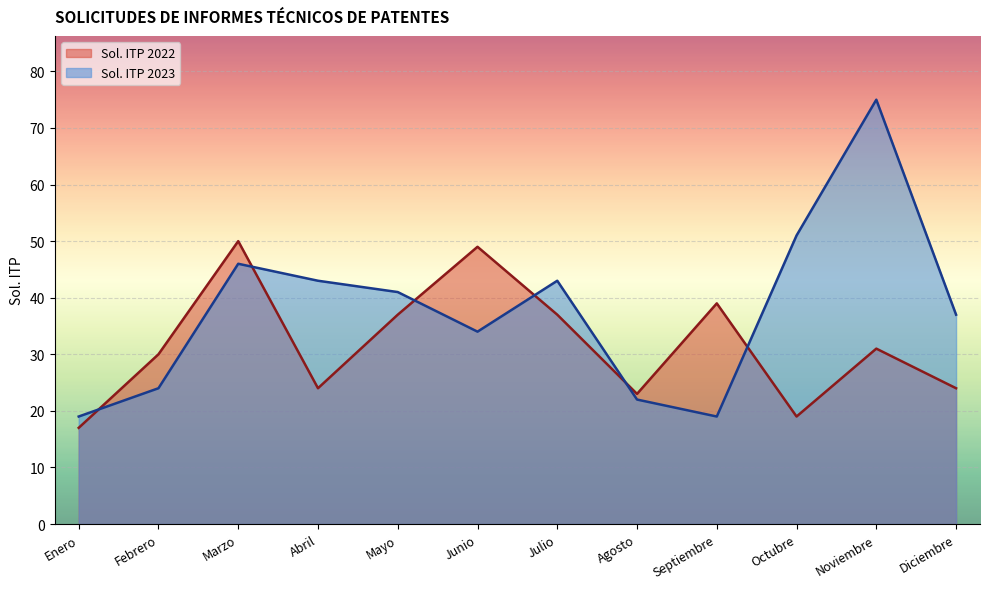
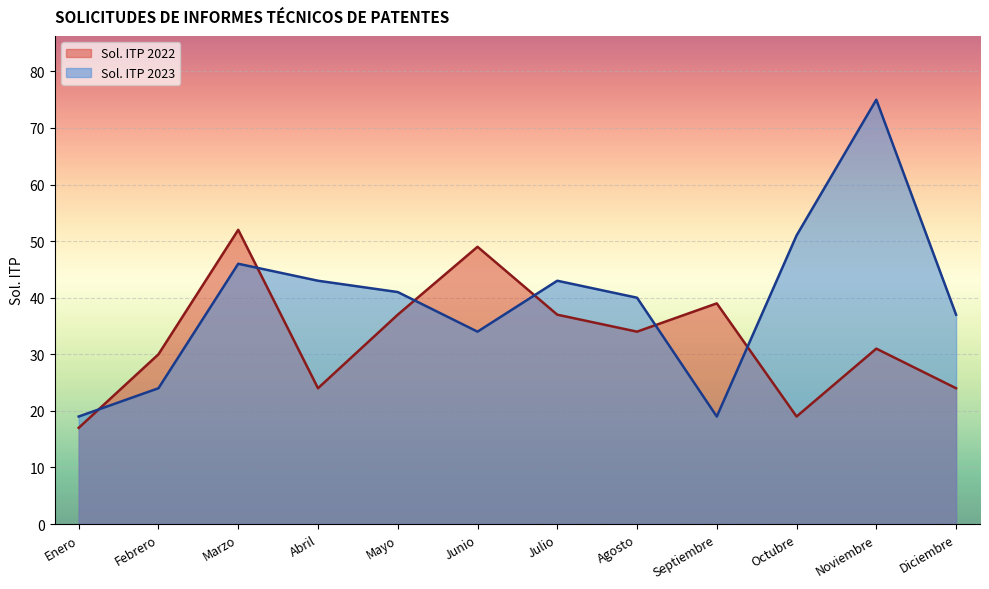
Sol. ITP 2022, Marzo: 50 -> 52
Sol. ITP 2022, Agosto: 23 -> 34
Sol. ITP 2023, Agosto: 22 -> 40
